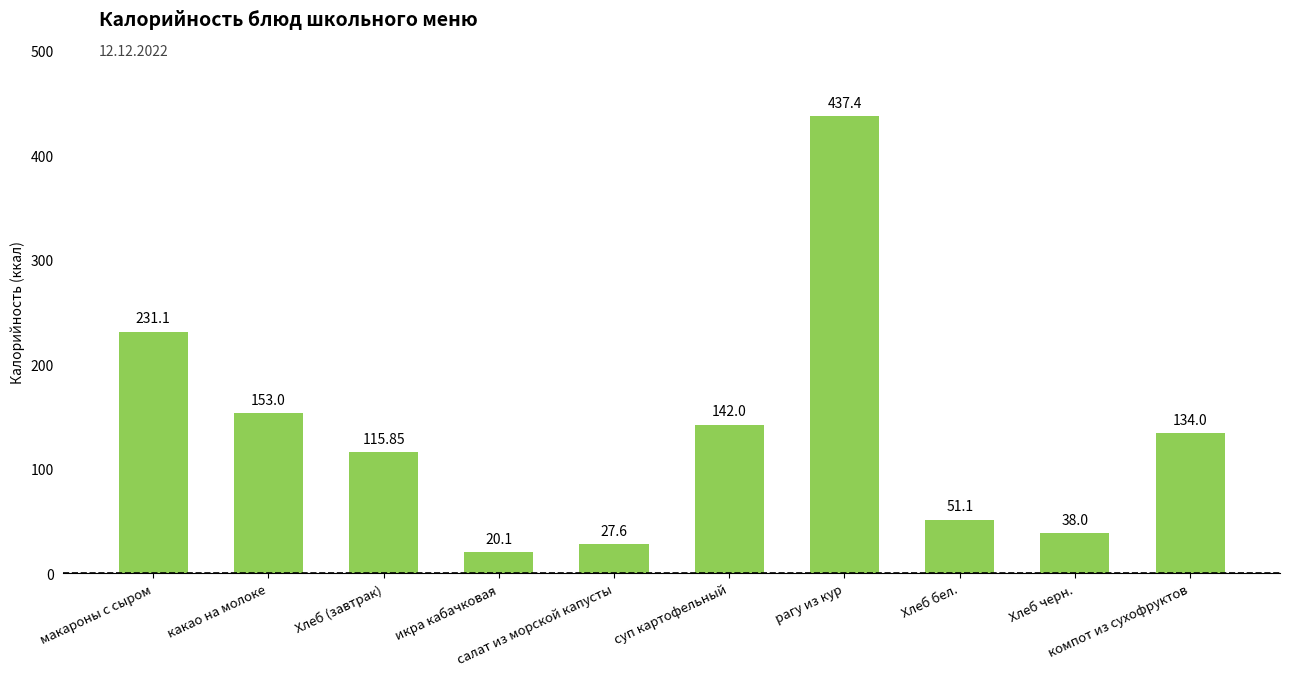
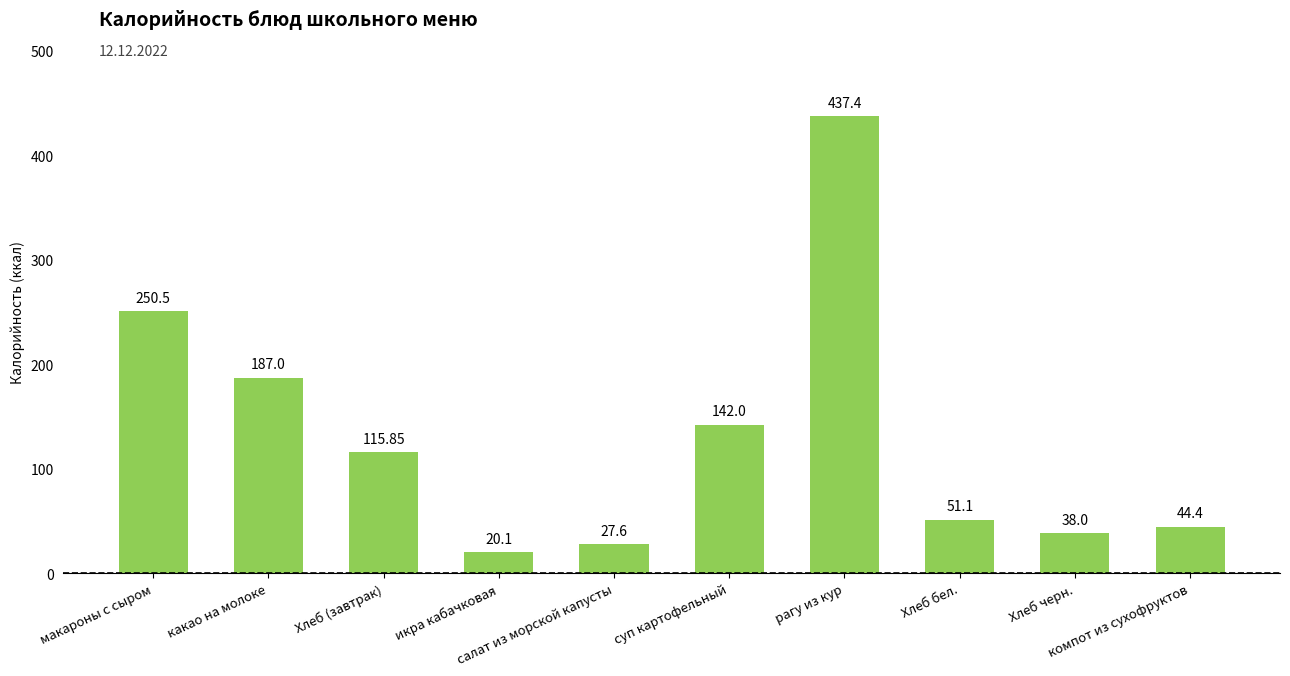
макароны с сыром: 231.1 -> 250.5
какао на молоке: 153.0 -> 187.0
компот из сухофруктов: 134.0 -> 44.4
